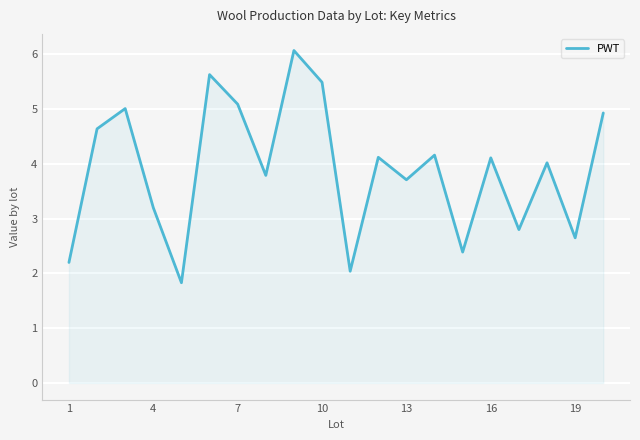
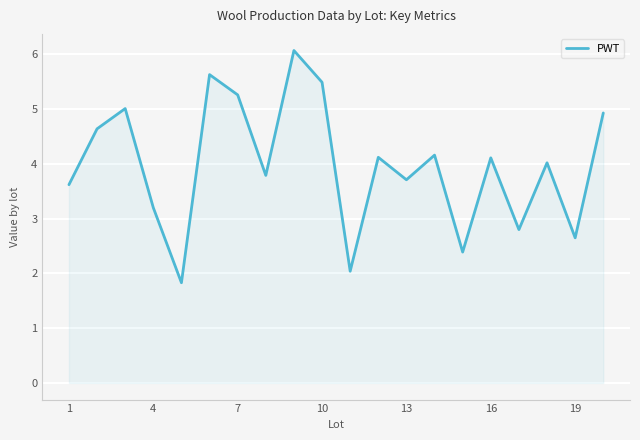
1: 2.2 -> 3.6
7: 5.1 -> 5.3
